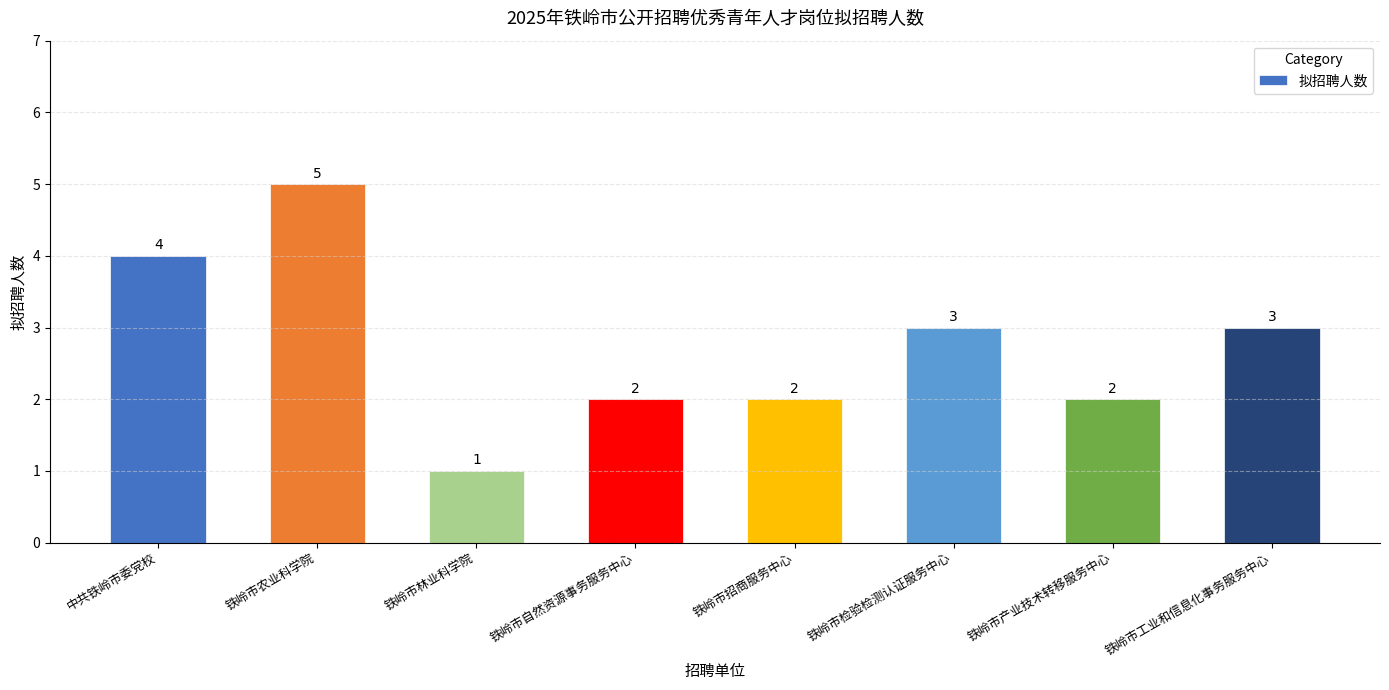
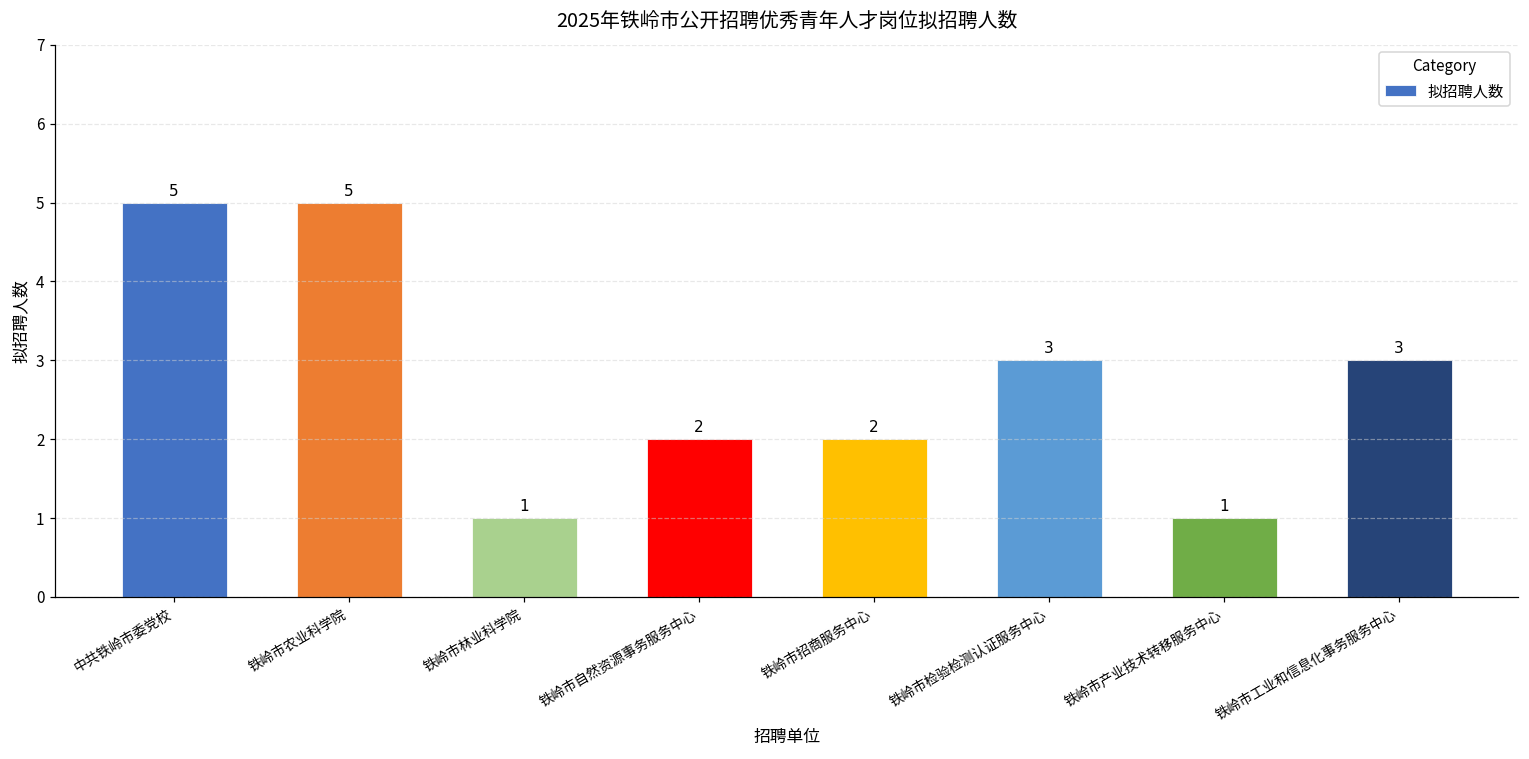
中共铁岭市委党校: 4 -> 5
铁岭市产业技术转移服务中心: 2 -> 1
